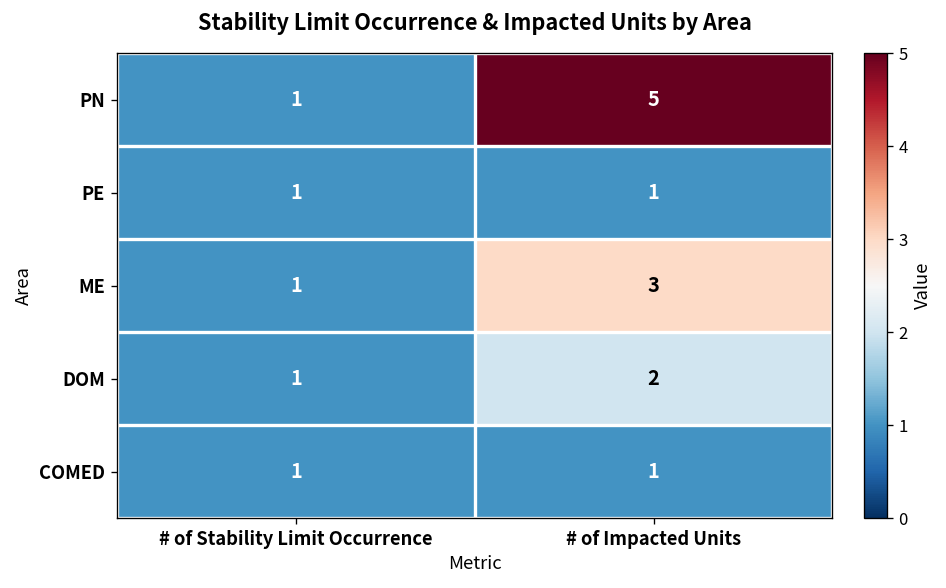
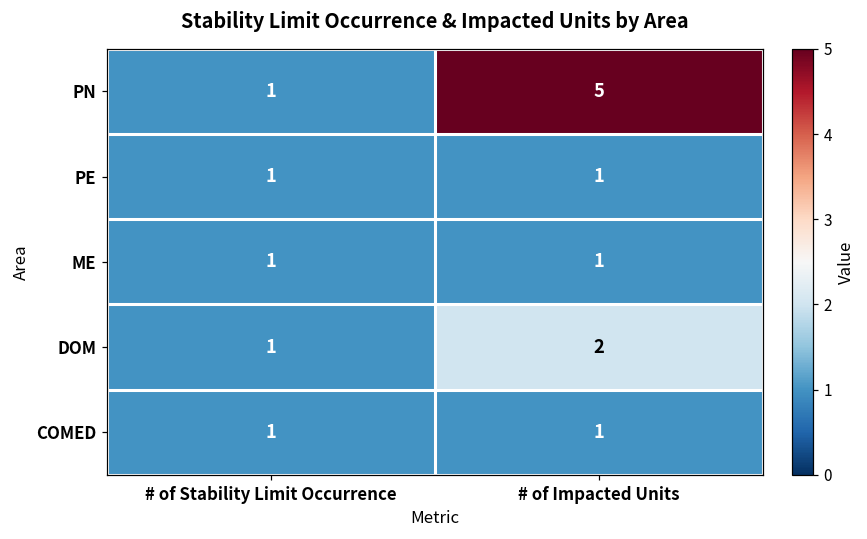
ME, # of Impacted Units: 3 -> 1
